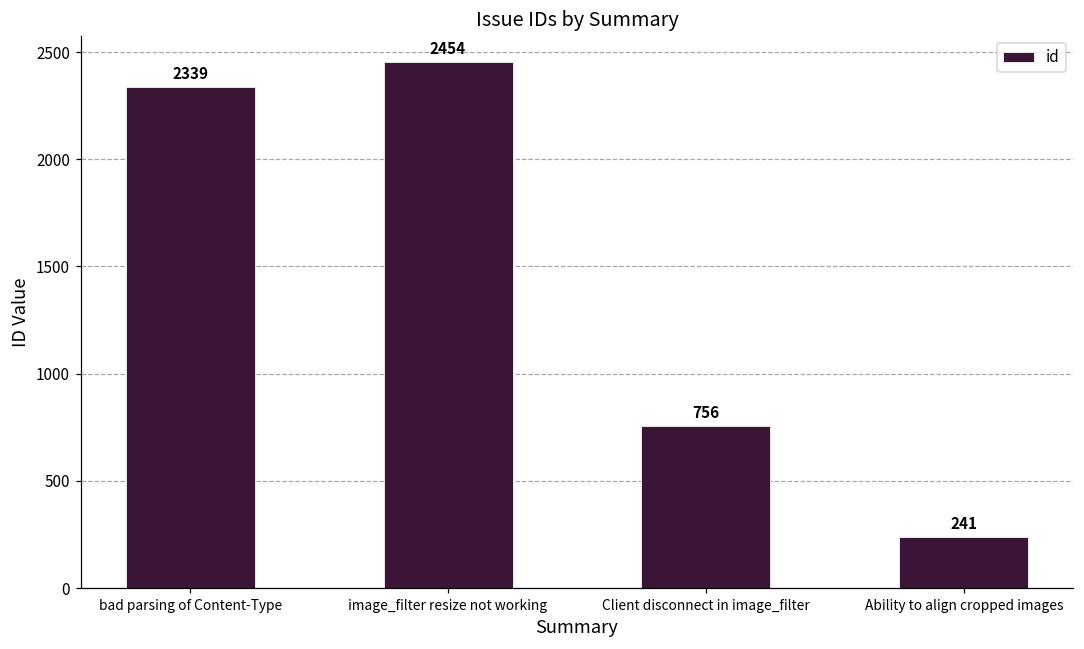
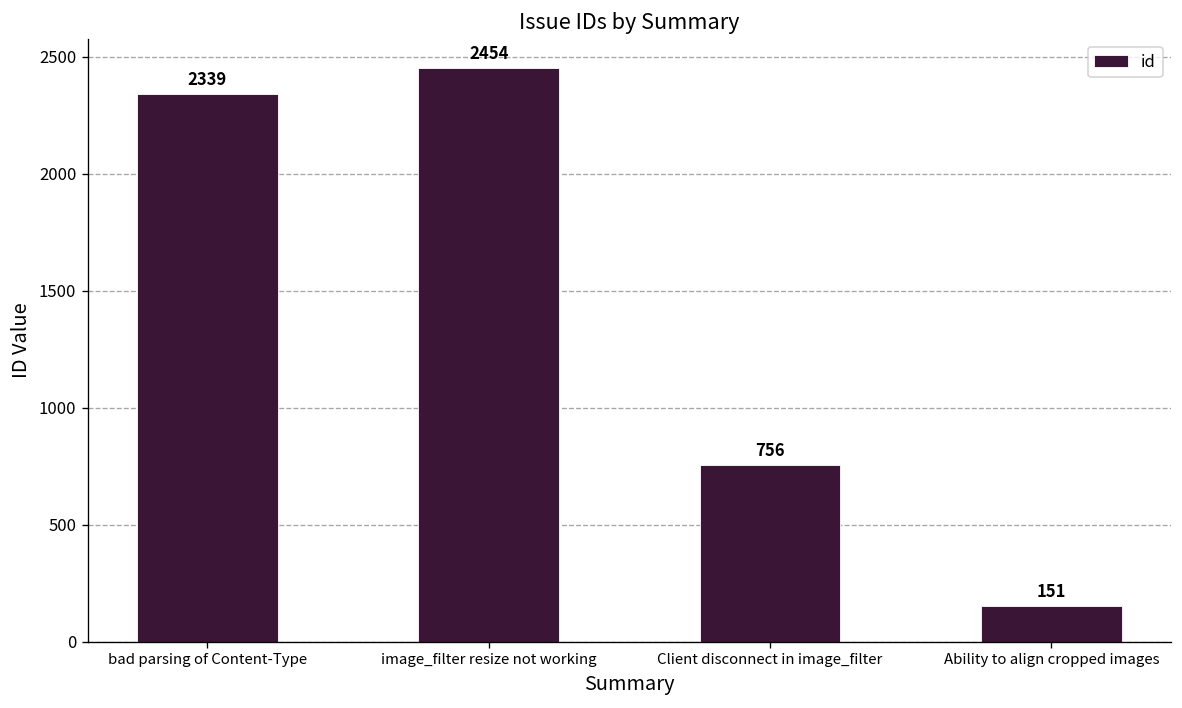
Ability to align cropped images: 241 -> 151
